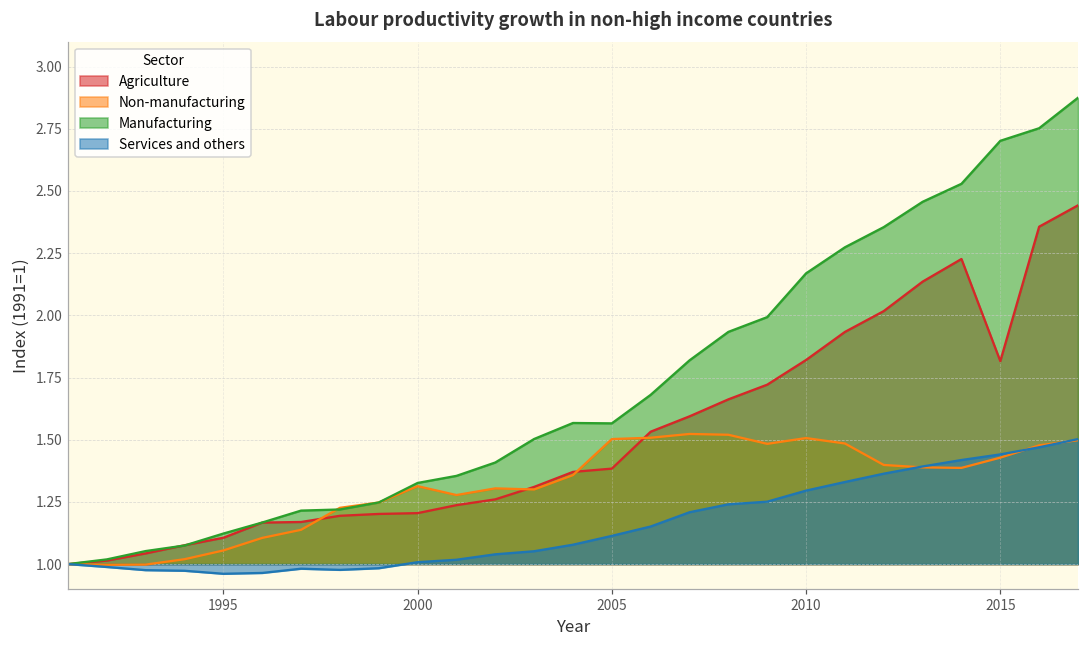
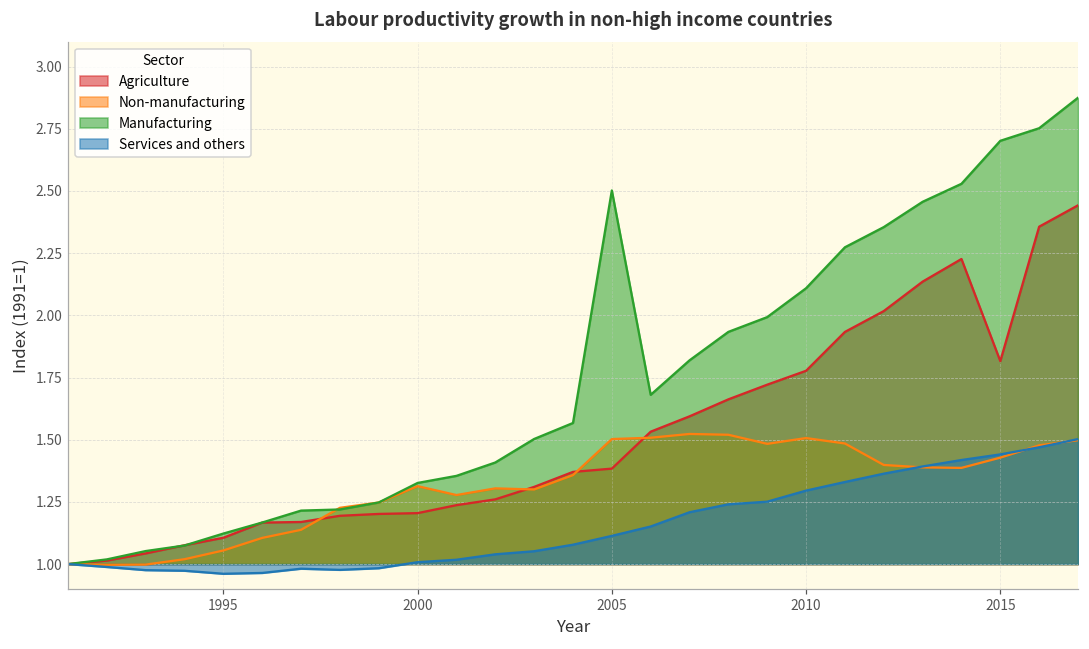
Manufacturing, 2005: 1.57 -> 2.50
Agriculture, 2010: 1.82 -> 1.78
Manufacturing, 2010: 2.17 -> 2.11
